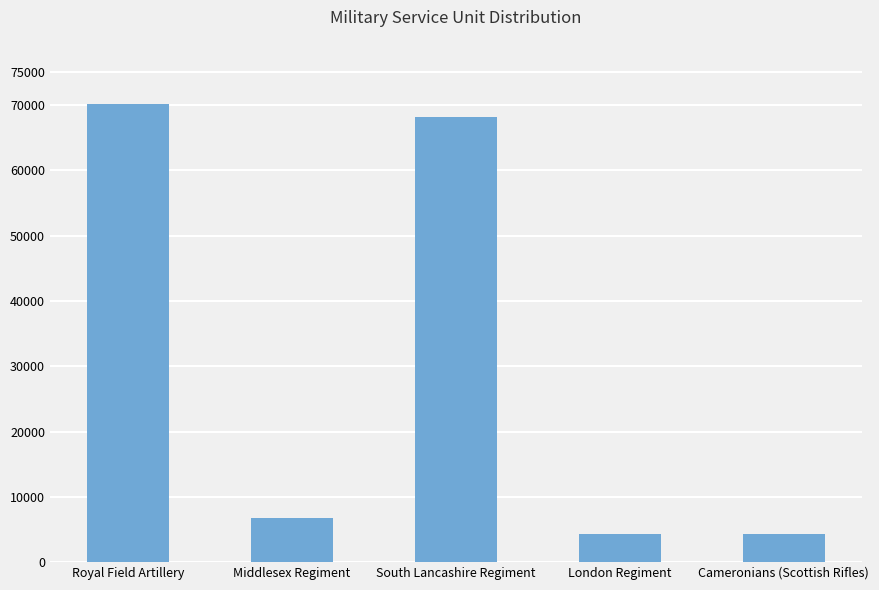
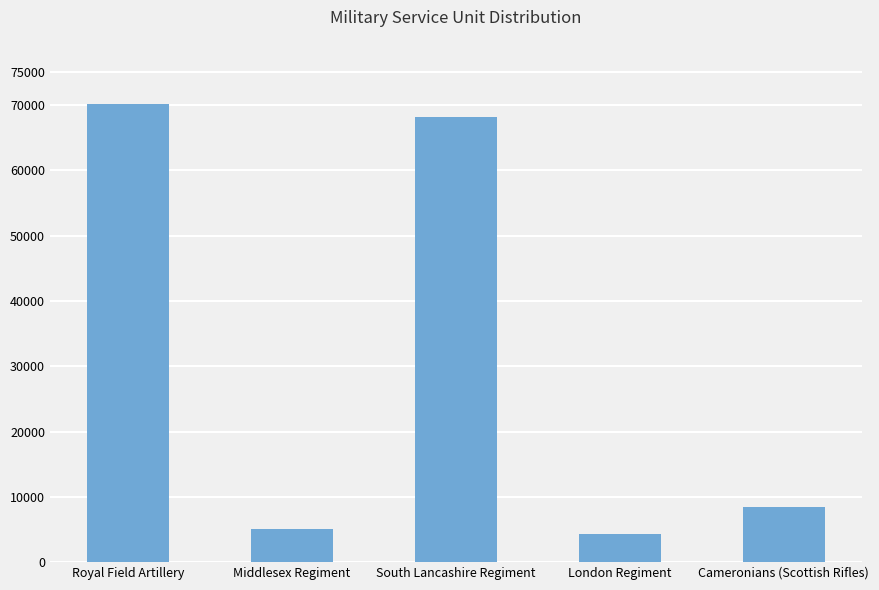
Middlesex Regiment: 7000 -> 5000
Cameronians (Scottish Rifles): 4000 -> 9000
